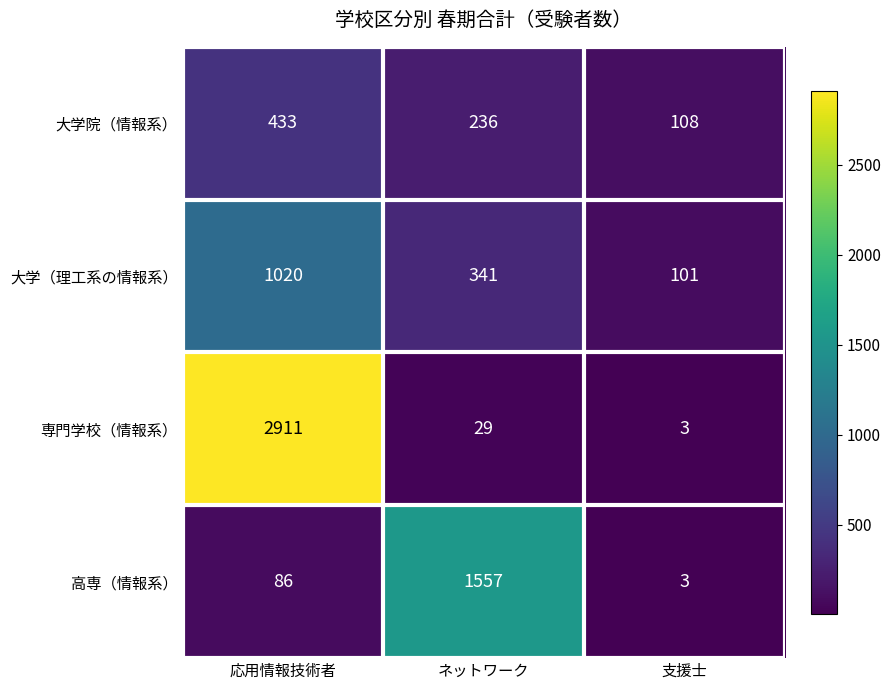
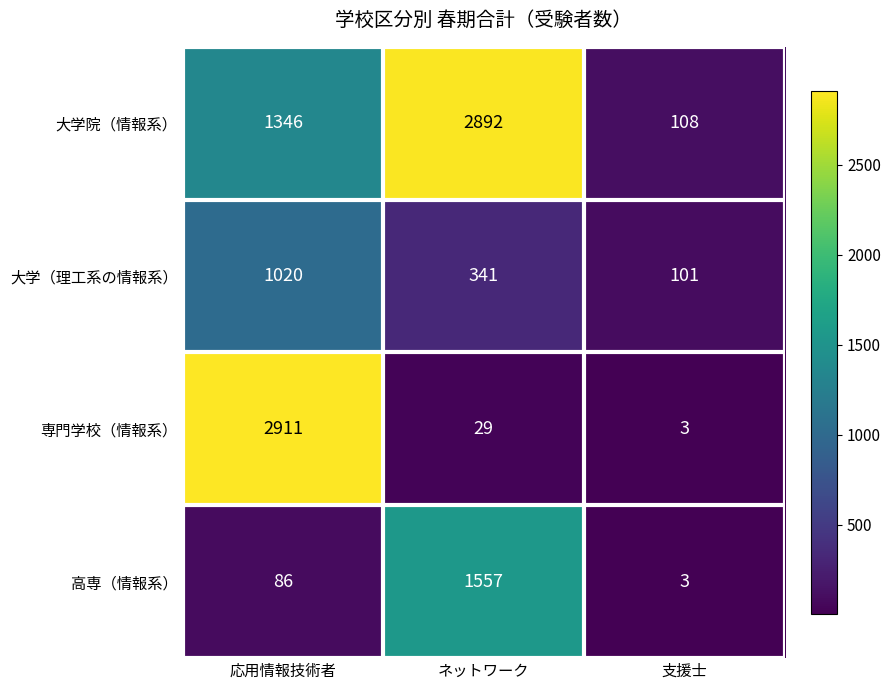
大学院（情報系）, 応用情報技術者: 433 -> 1346
大学院（情報系）, ネットワーク: 236 -> 2892
